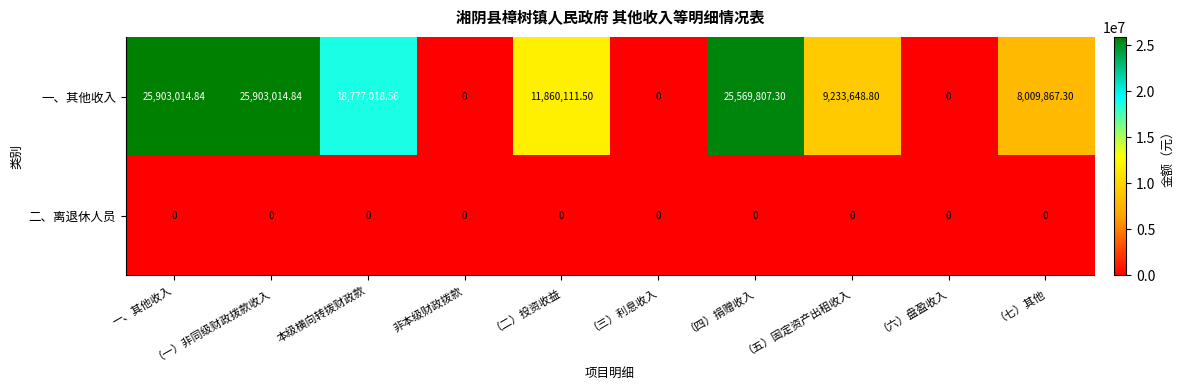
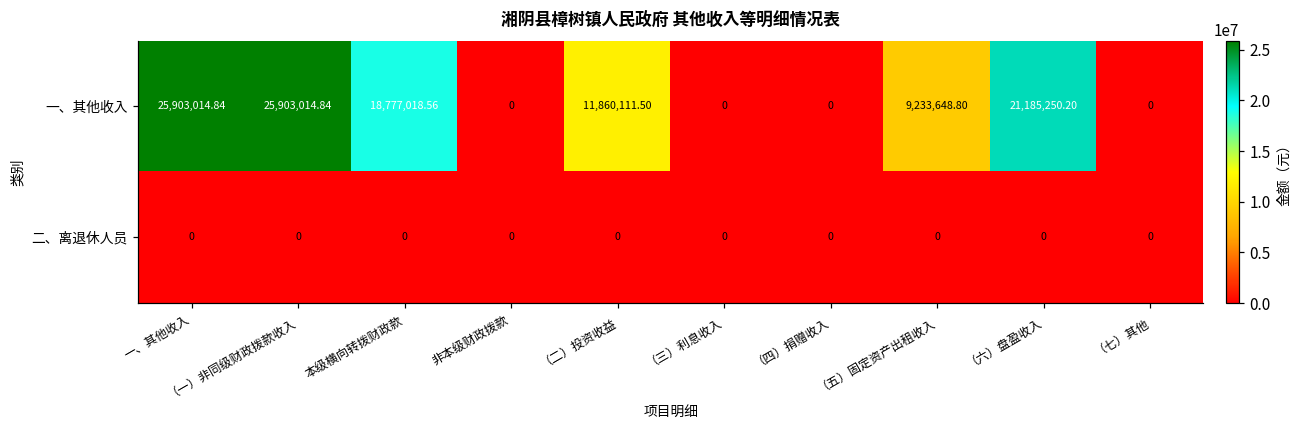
一、其他收入, （四）捐赠收入: 25,569,807.30 -> 0
一、其他收入, （六）盘盈收入: 0 -> 21,185,250.20
一、其他收入, （七）其他: 8,009,867.30 -> 0
